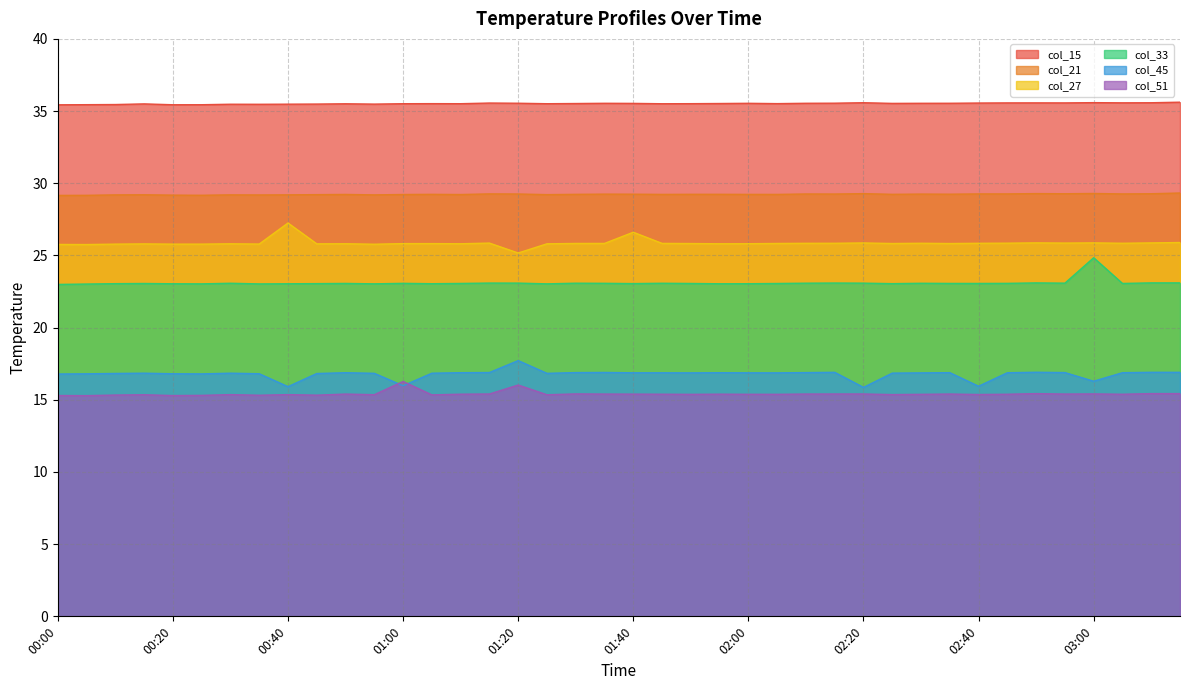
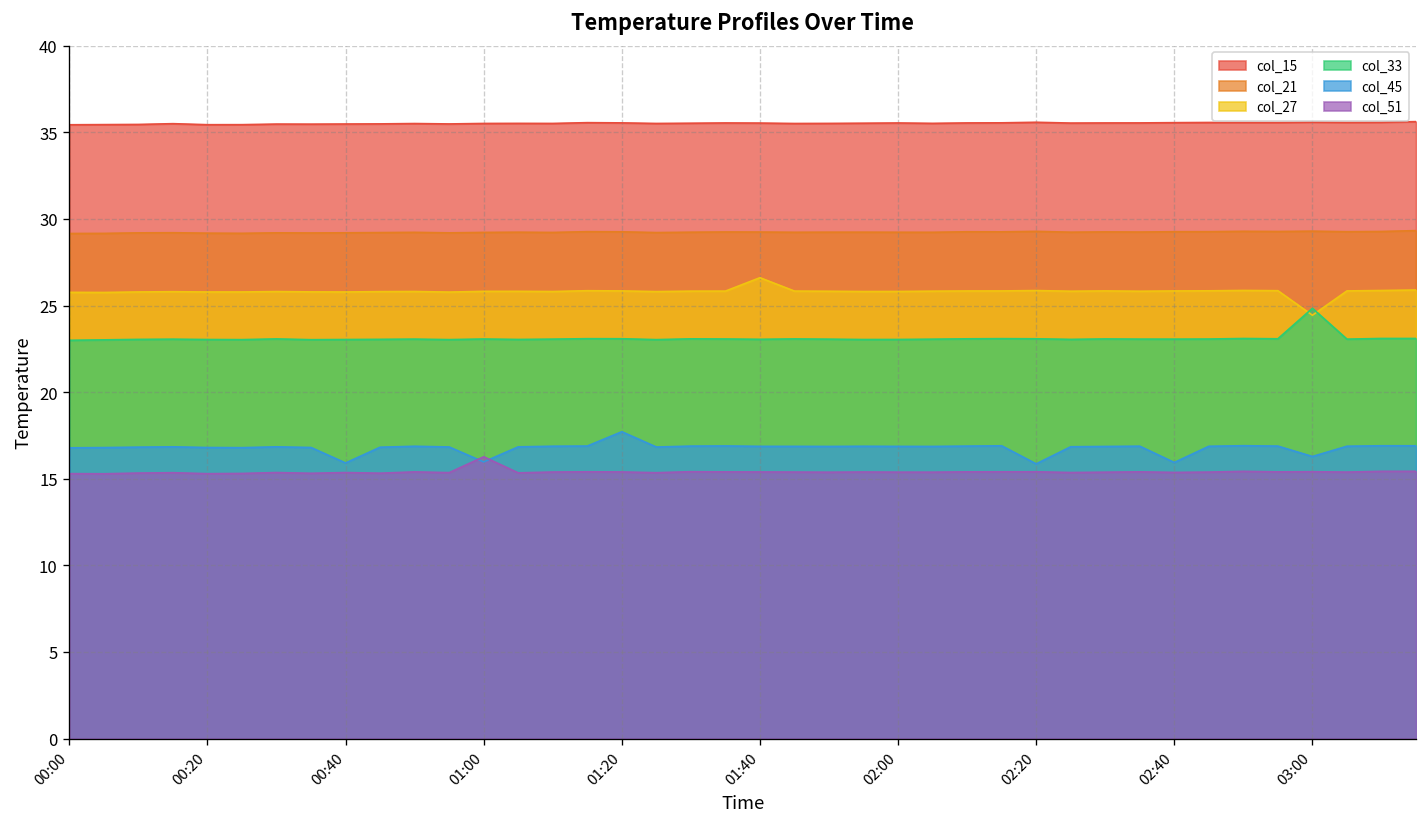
col_27, 00:40: 27.2 -> 25.8
col_27, 01:20: 25.2 -> 25.8
col_51, 01:20: 16.0 -> 15.4
col_27, 03:00: 25.9 -> 24.4
